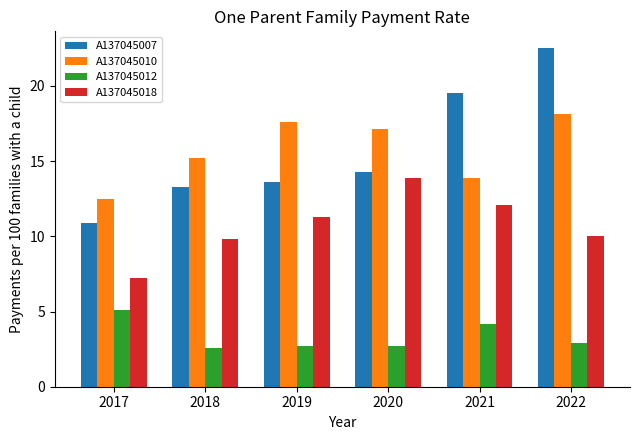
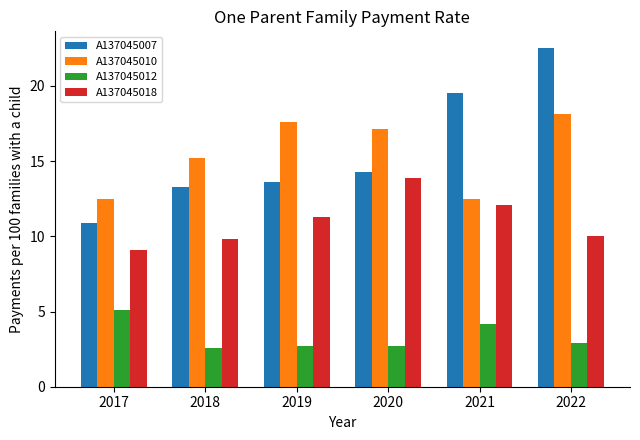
A137045018, 2017: 7.2 -> 9.1
A137045010, 2021: 13.9 -> 12.5
